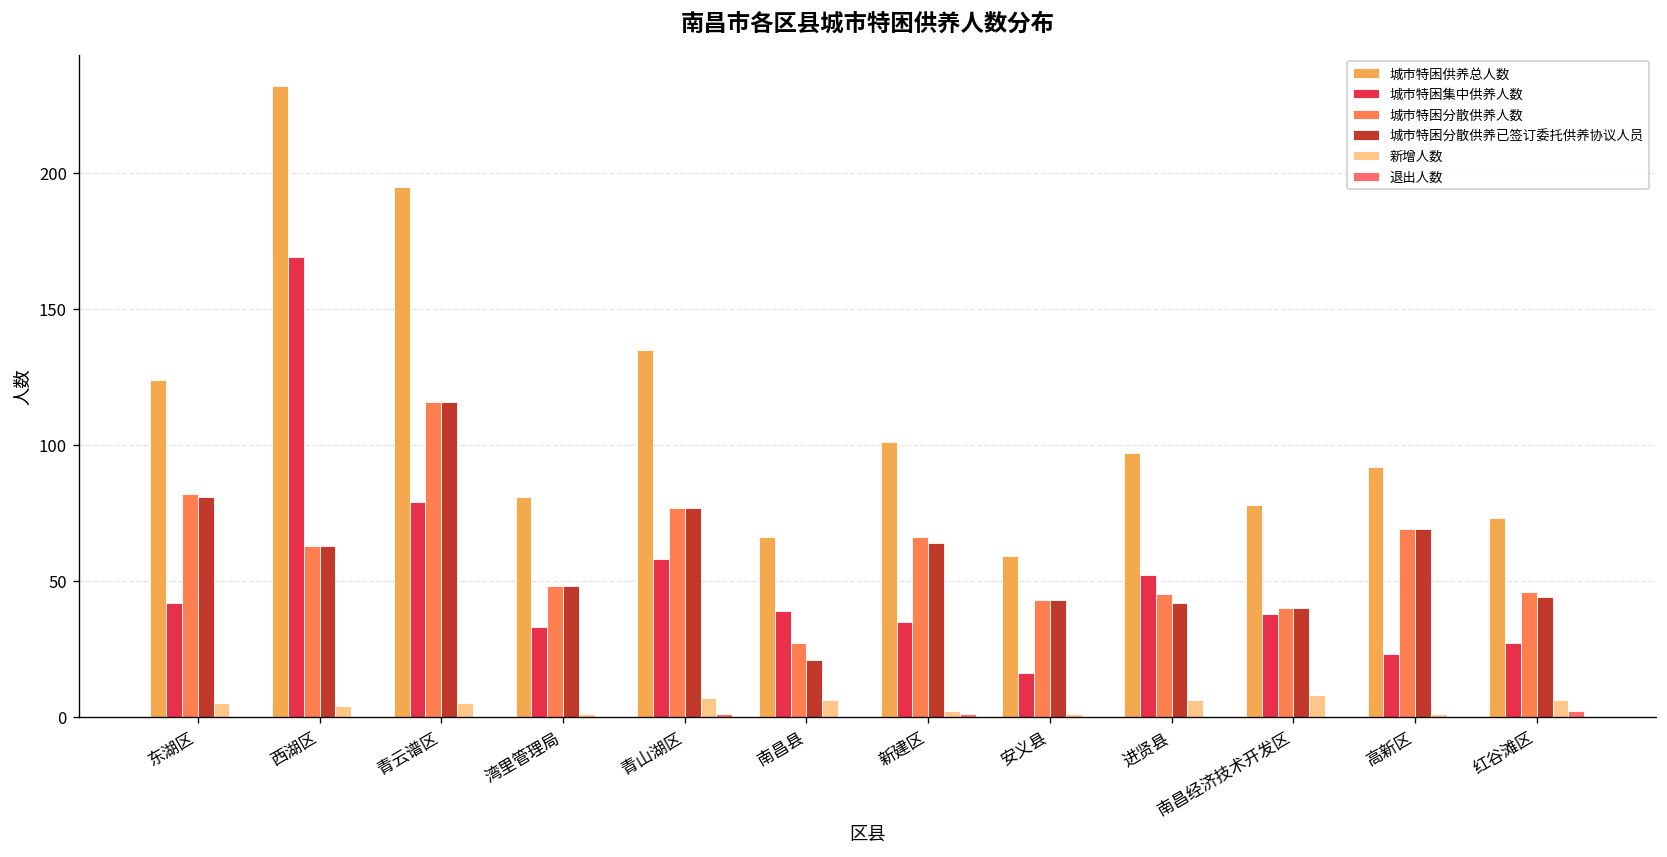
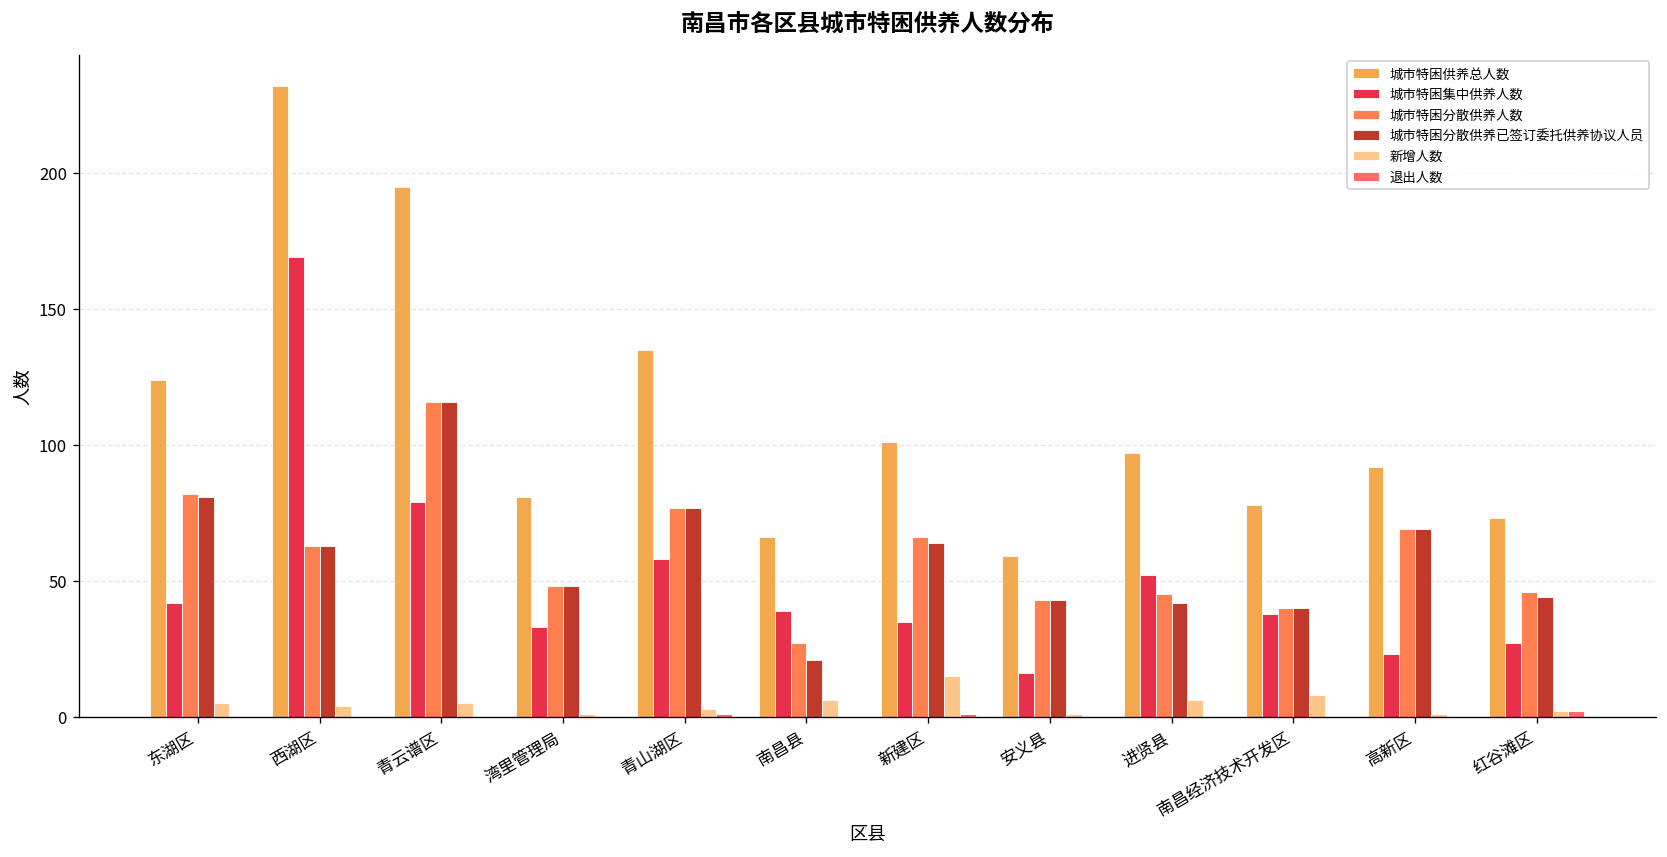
新增人数, 青山湖区: 7 -> 3
新增人数, 新建区: 2 -> 15
新增人数, 红谷滩区: 6 -> 2
